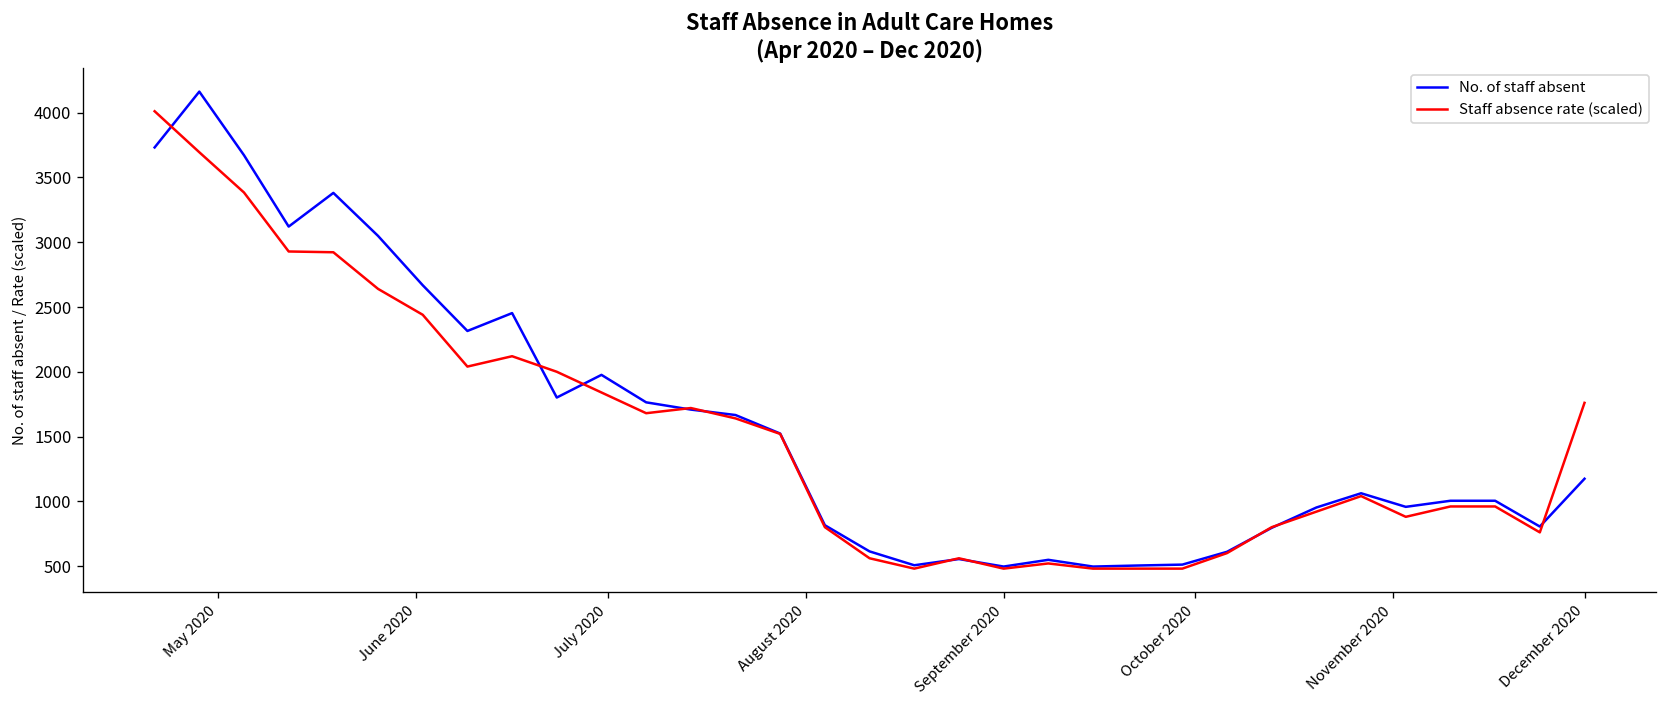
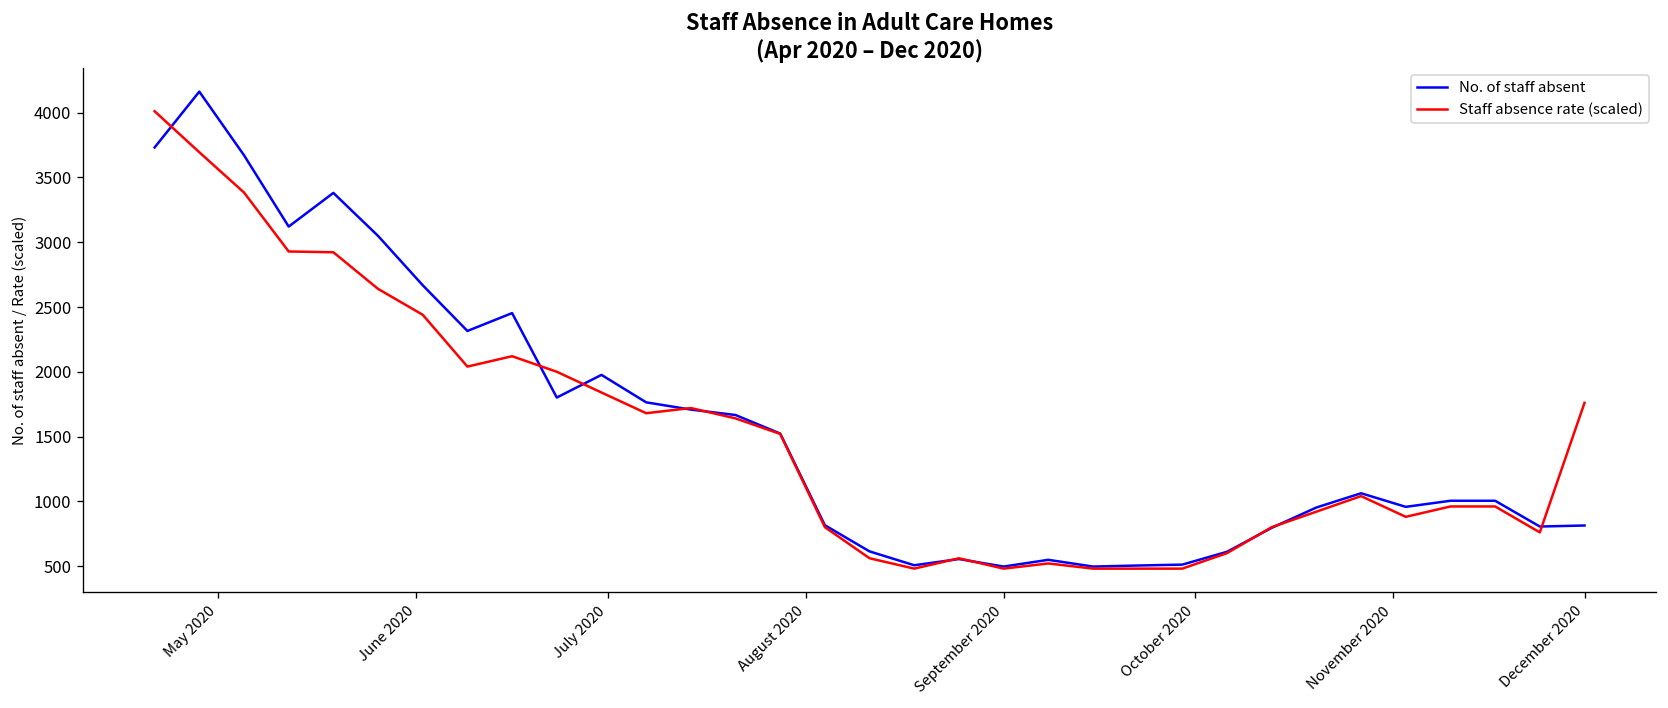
No. of staff absent, December 2020: 1170 -> 810
